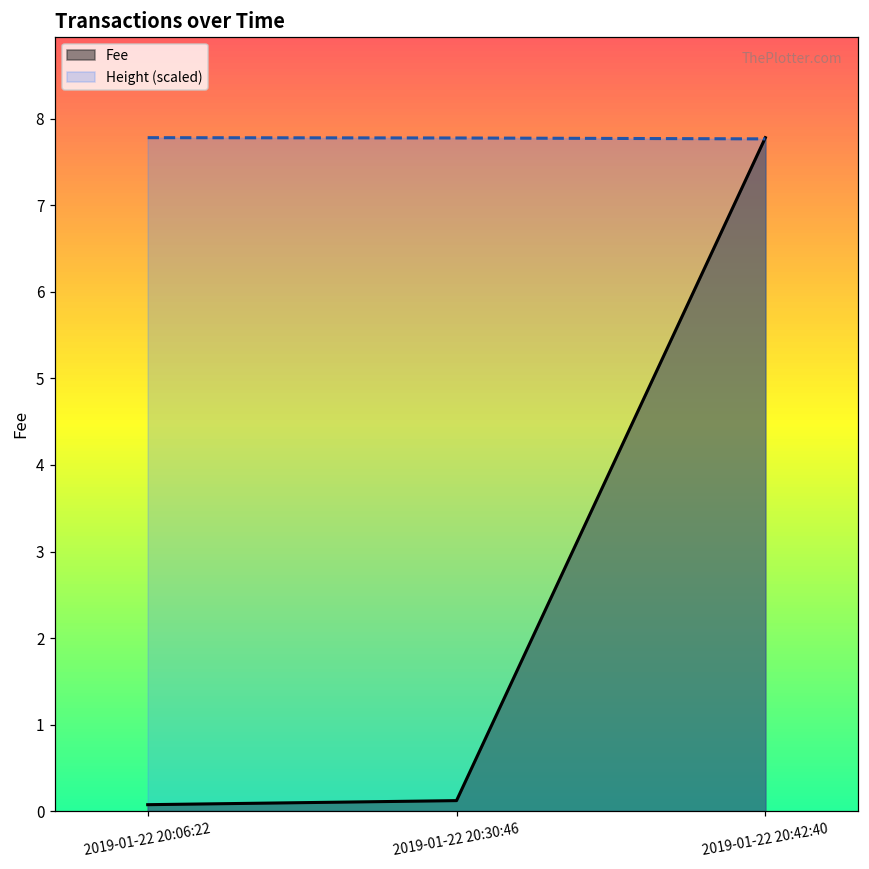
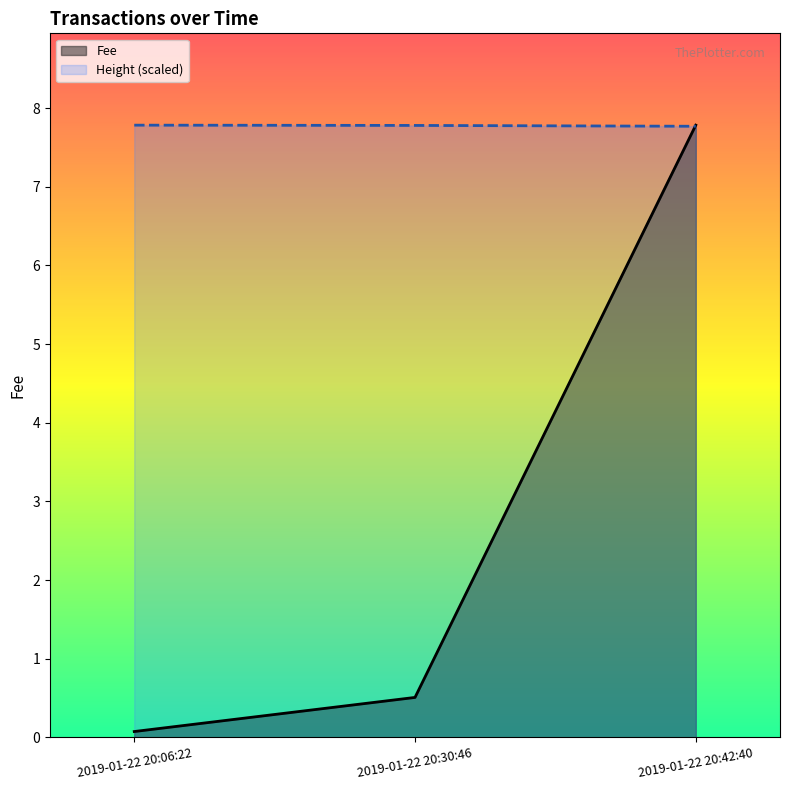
Fee, 2019-01-22 20:30:46: 0.1 -> 0.5
